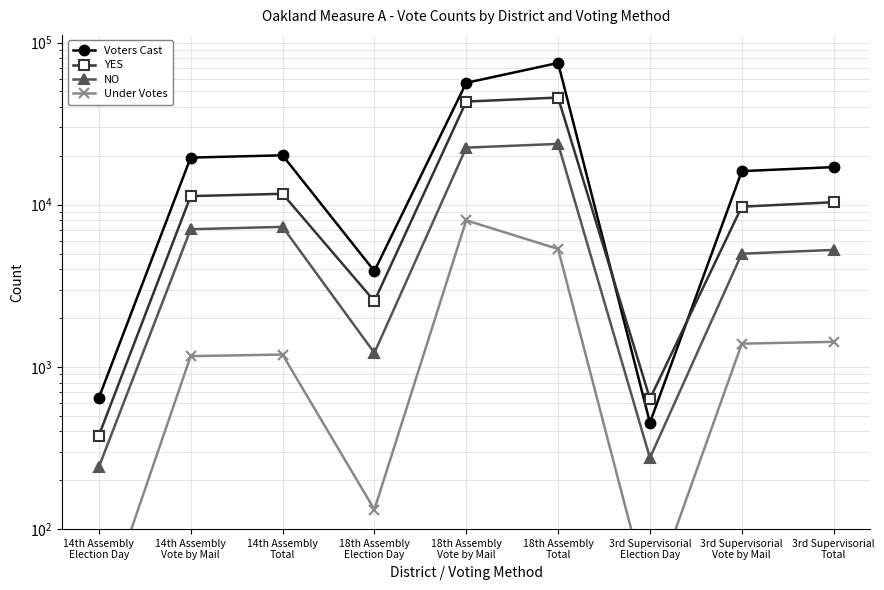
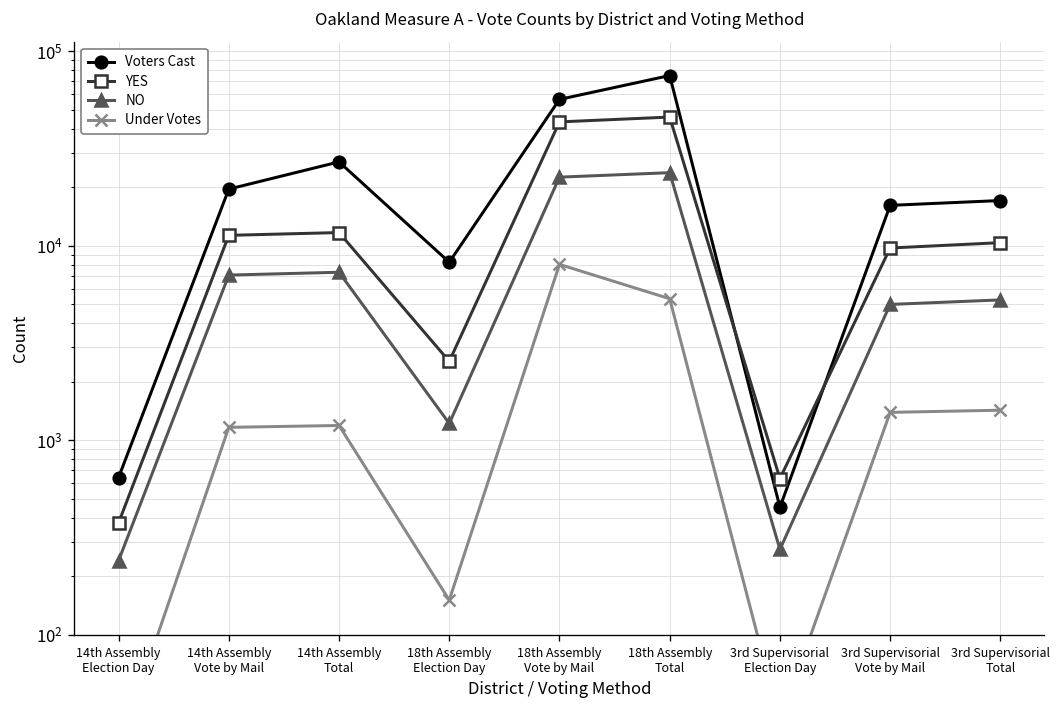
Voters Cast, 14th Assembly Total: 20000 -> 27000
Voters Cast, 18th Assembly Election Day: 3900 -> 8000
Under Votes, 18th Assembly Election Day: 130 -> 150
